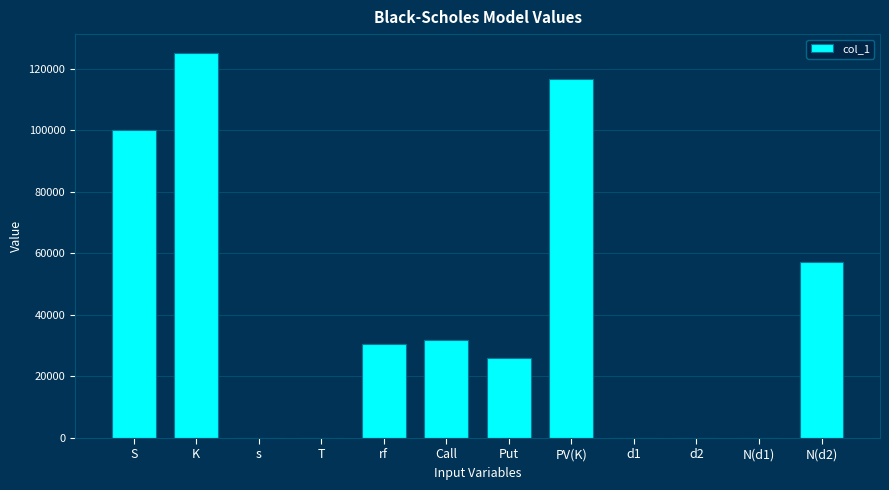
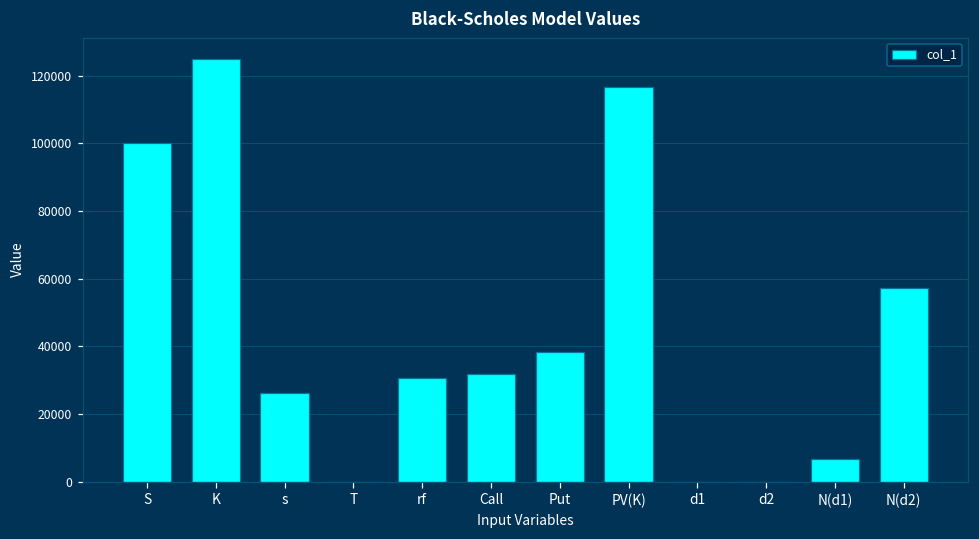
s: 0 -> 26000
Put: 26000 -> 38000
N(d1): 0 -> 7000
